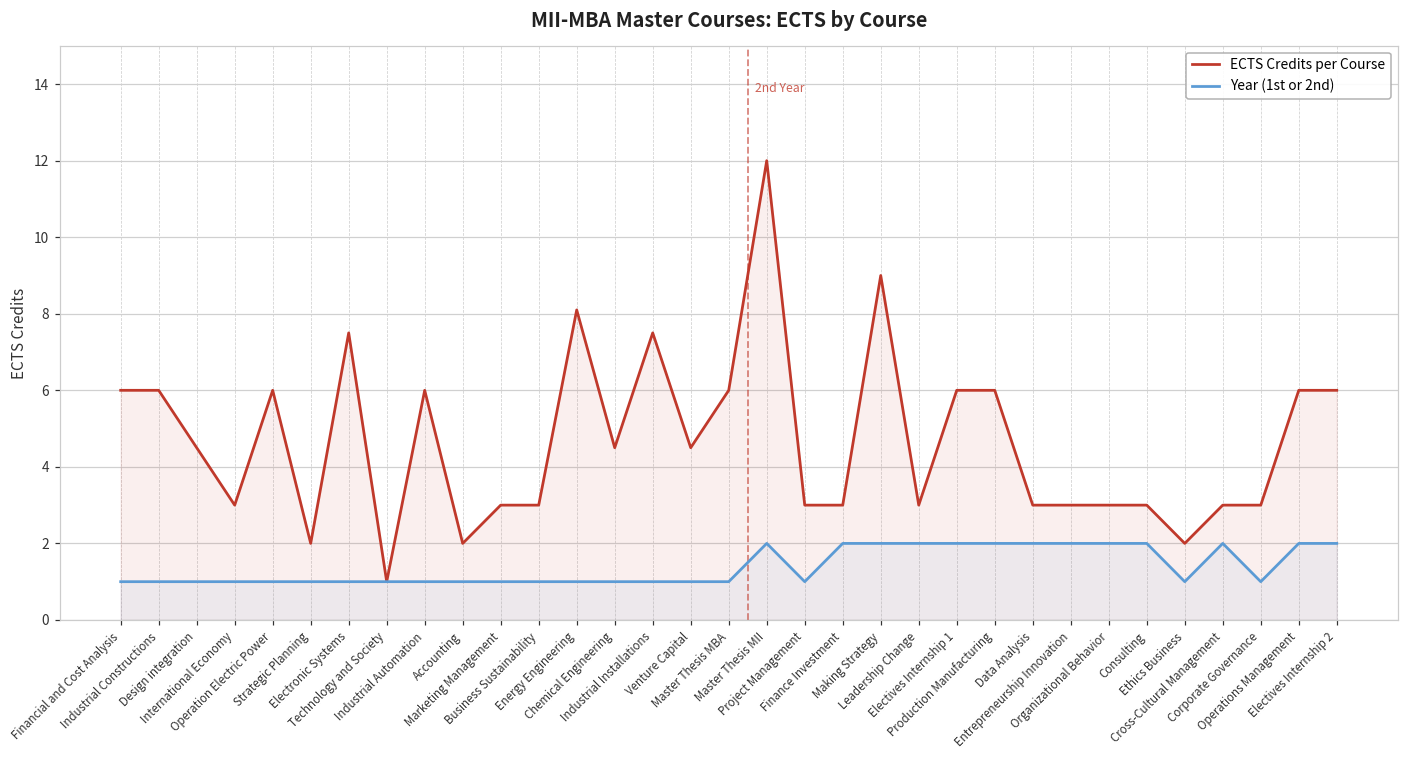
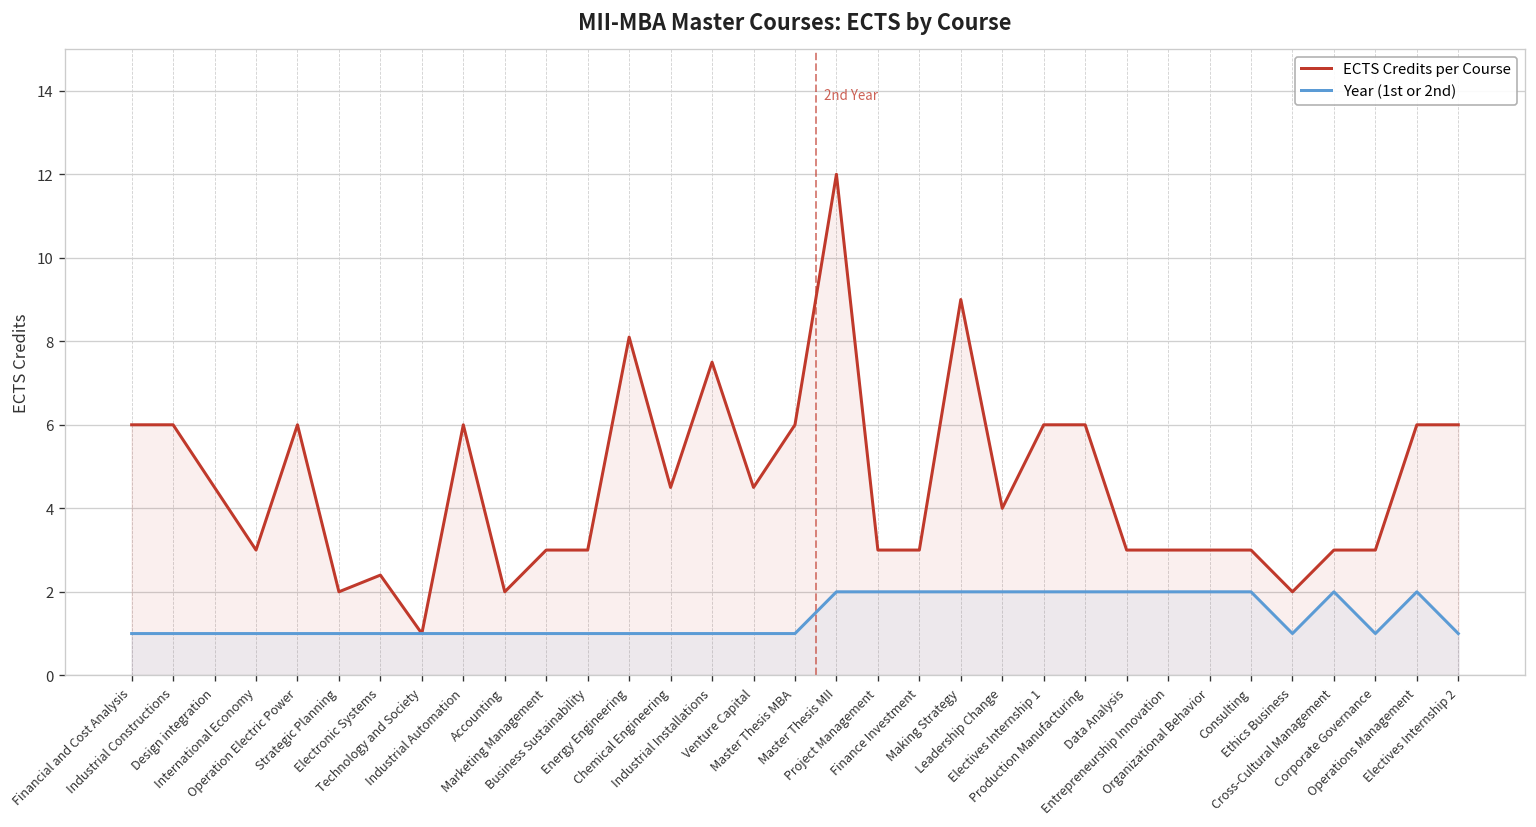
ECTS Credits per Course, Electronic Systems: 7.5 -> 2.4
Year (1st or 2nd), Project Management: 1 -> 2
ECTS Credits per Course, Leadership Change: 3 -> 4
Year (1st or 2nd), Electives Internship 2: 2 -> 1
